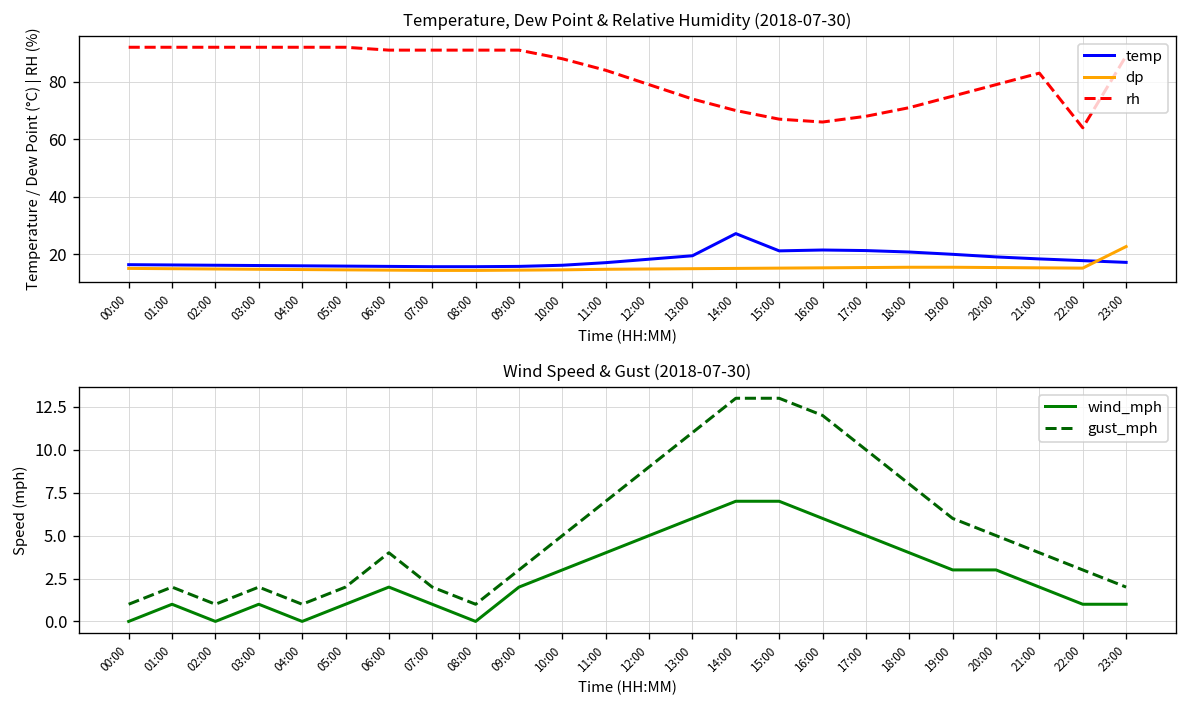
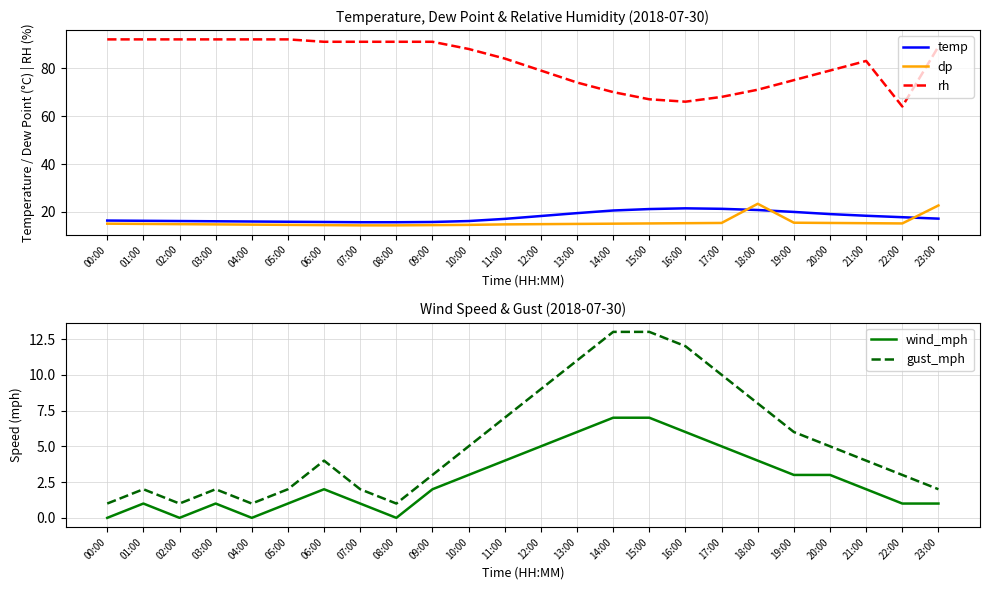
Temperature, Dew Point & Relative Humidity (2018-07-30), temp, 14:00: 27 -> 21
Temperature, Dew Point & Relative Humidity (2018-07-30), dp, 18:00: 16 -> 23
